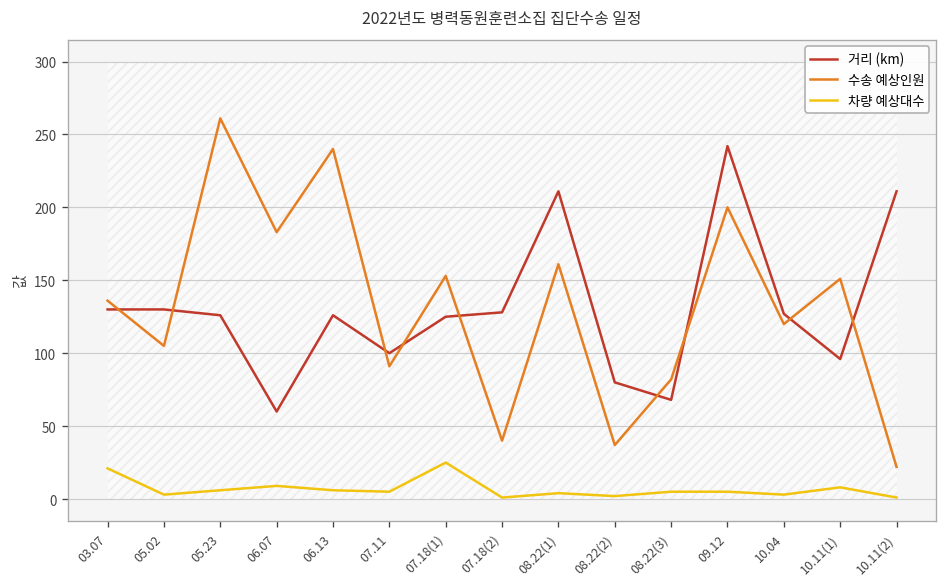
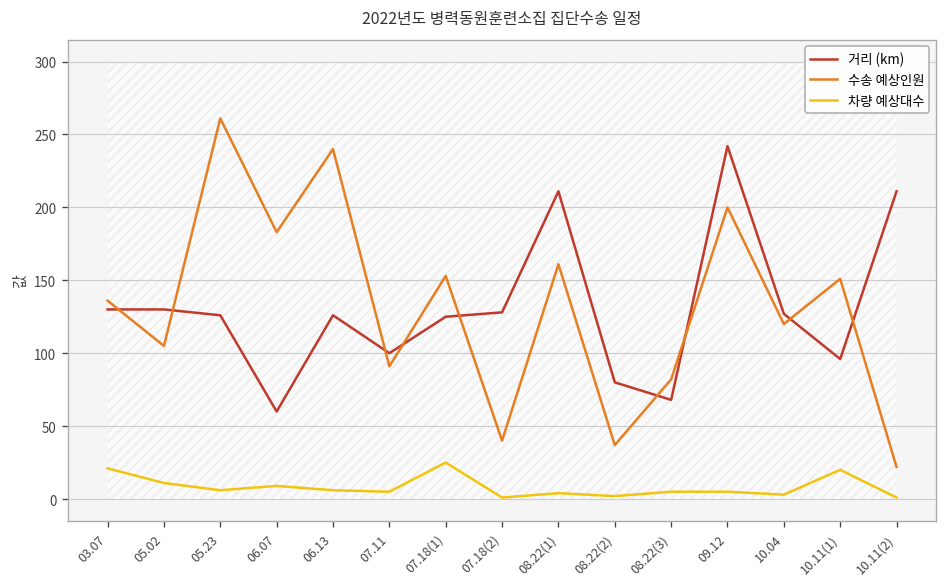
차량 예상대수, 05.02: 3 -> 11
차량 예상대수, 10.11(1): 8 -> 20
